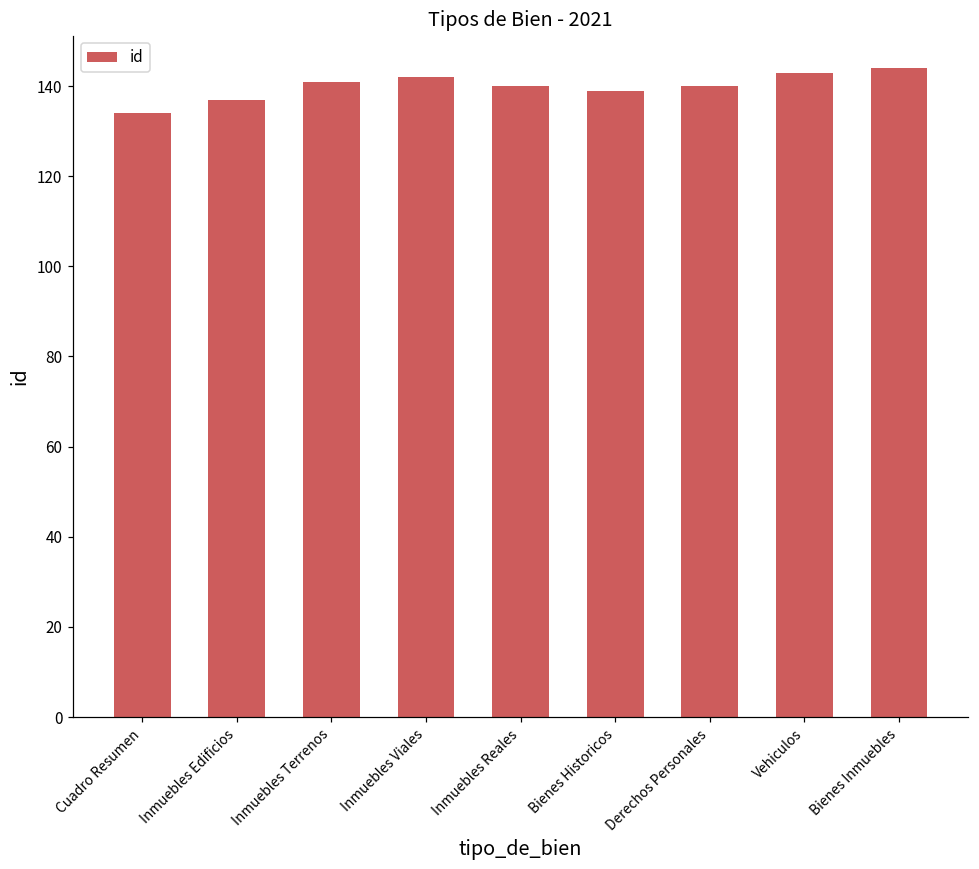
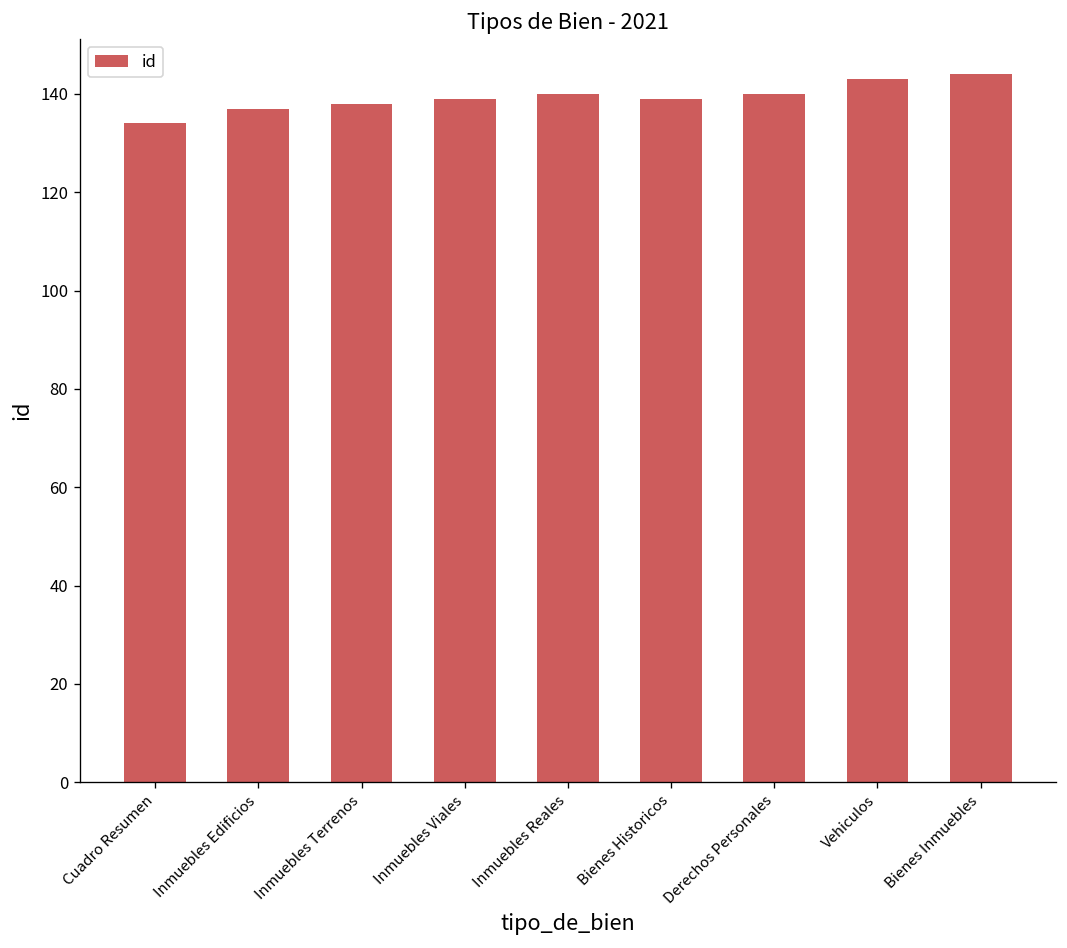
Inmuebles Terrenos: 141 -> 138
Inmuebles Viales: 142 -> 139
